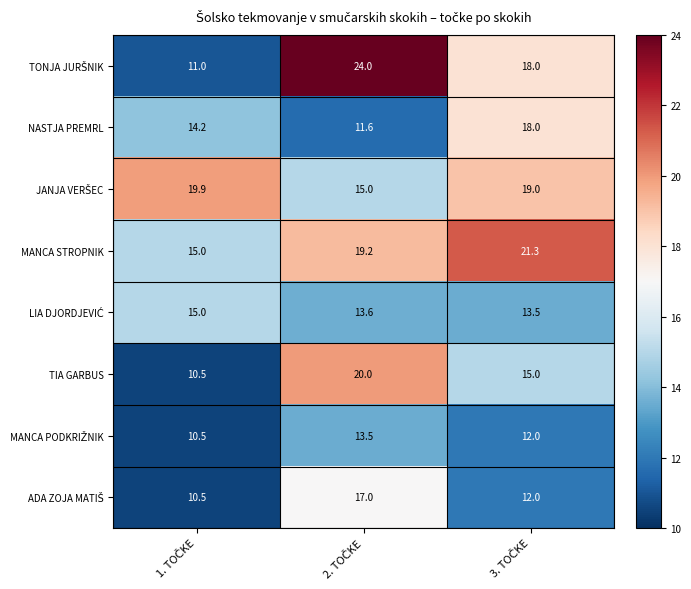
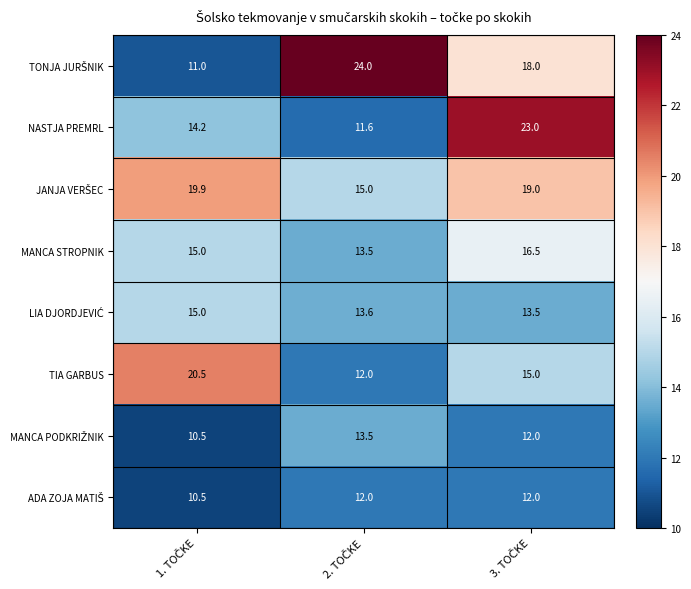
NASTJA PREMRL, 3. TOČKE: 18.0 -> 23.0
MANCA STROPNIK, 2. TOČKE: 19.2 -> 13.5
MANCA STROPNIK, 3. TOČKE: 21.3 -> 16.5
TIA GARBUS, 1. TOČKE: 10.5 -> 20.5
TIA GARBUS, 2. TOČKE: 20.0 -> 12.0
ADA ZOJA MATIŠ, 2. TOČKE: 17.0 -> 12.0
